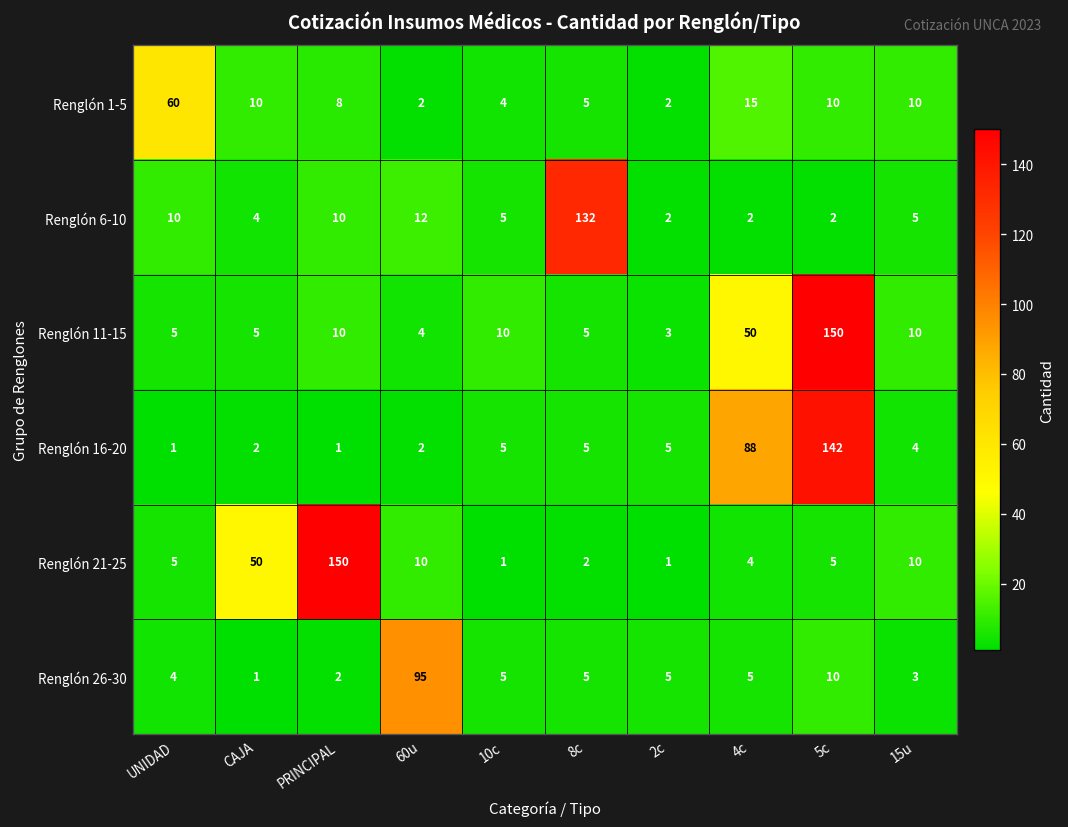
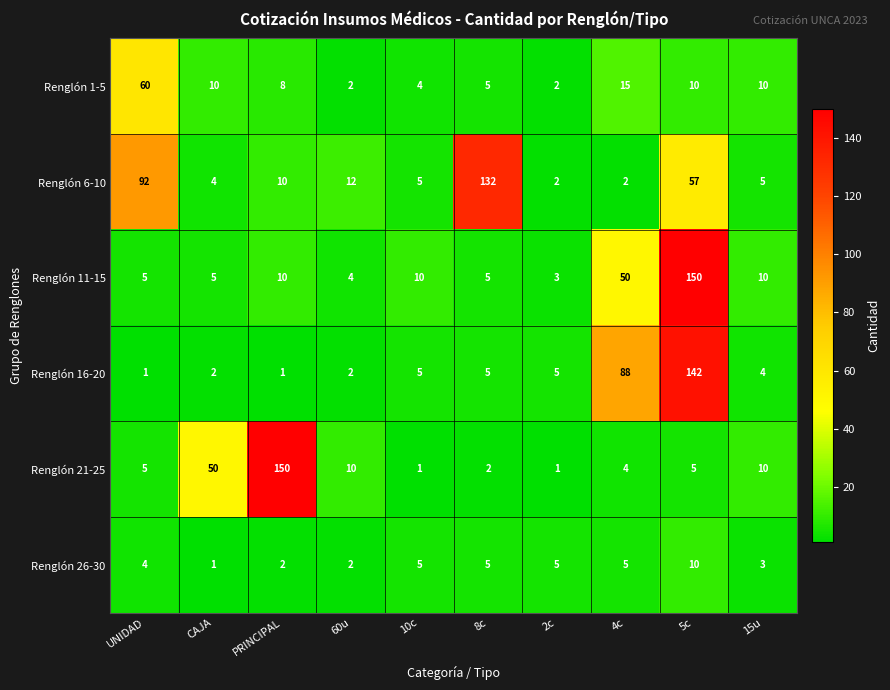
Renglón 6-10, UNIDAD: 10 -> 92
Renglón 6-10, 5c: 2 -> 57
Renglón 26-30, 60u: 95 -> 2
